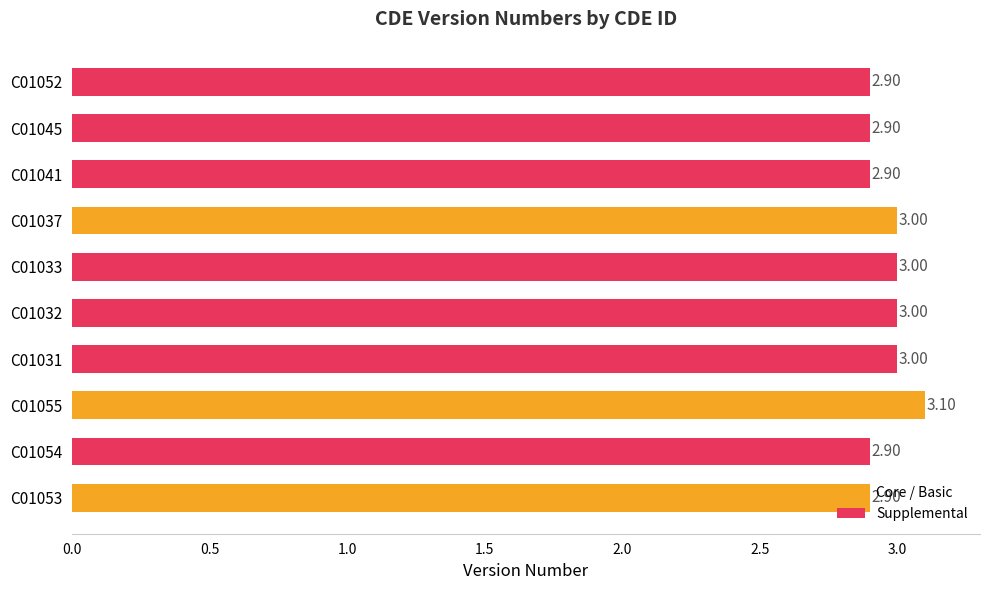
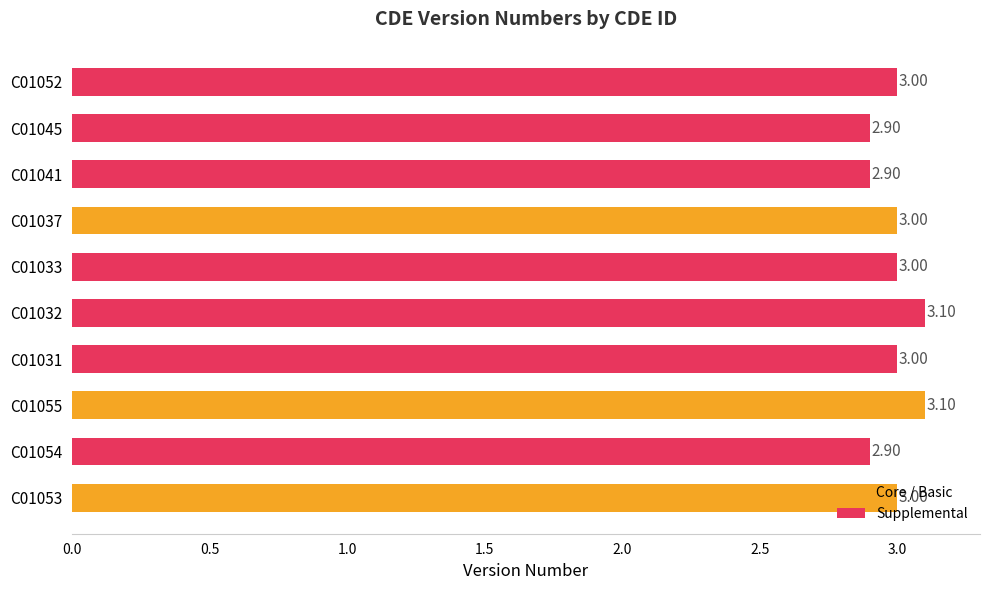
C01052: 2.90 -> 3.00
C01032: 3.00 -> 3.10
C01053: 2.90 -> 3.00
